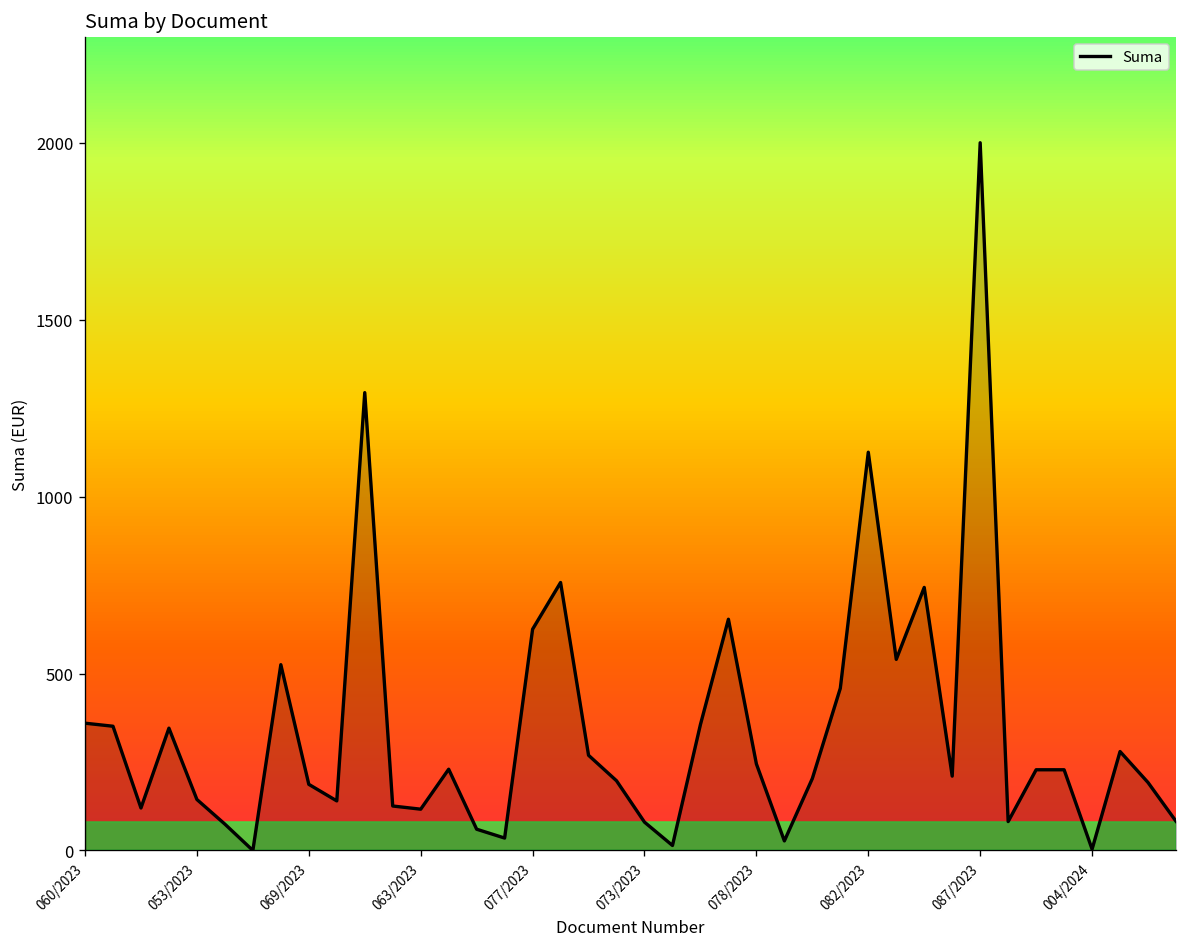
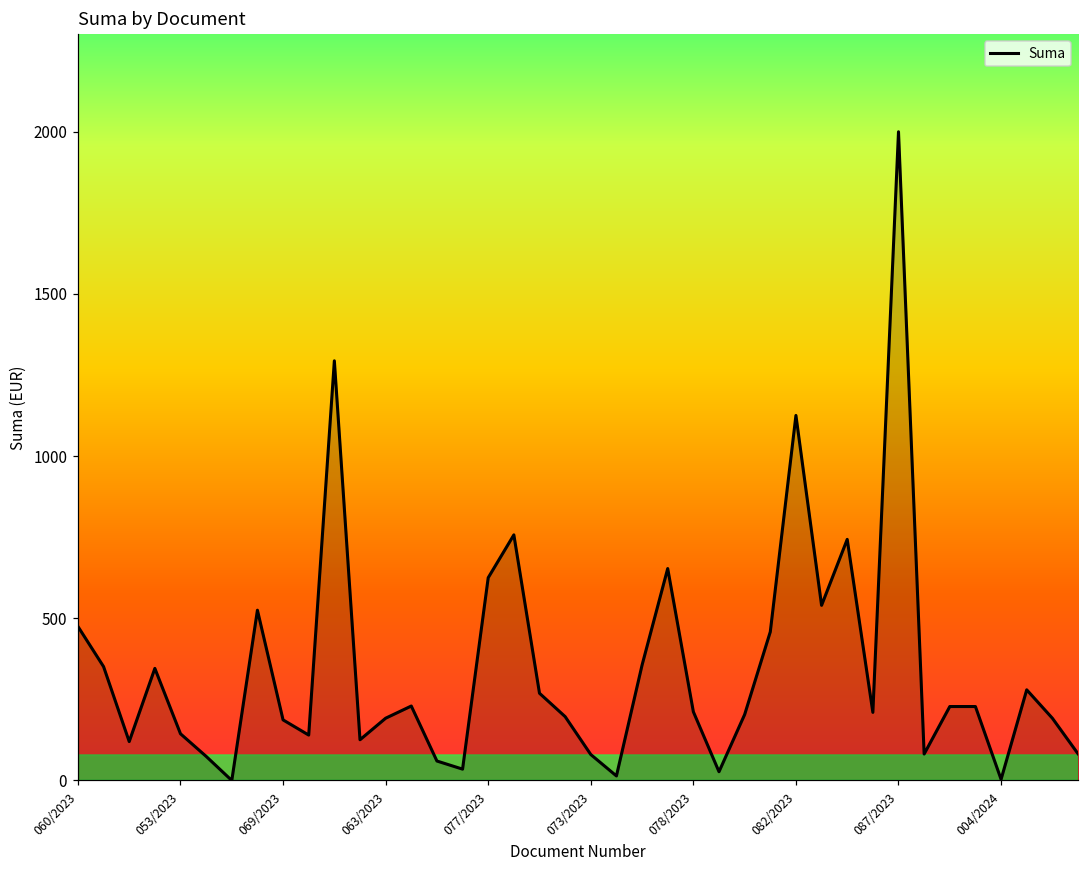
060/2023: 360 -> 470
063/2023: 120 -> 190
078/2023: 240 -> 210
